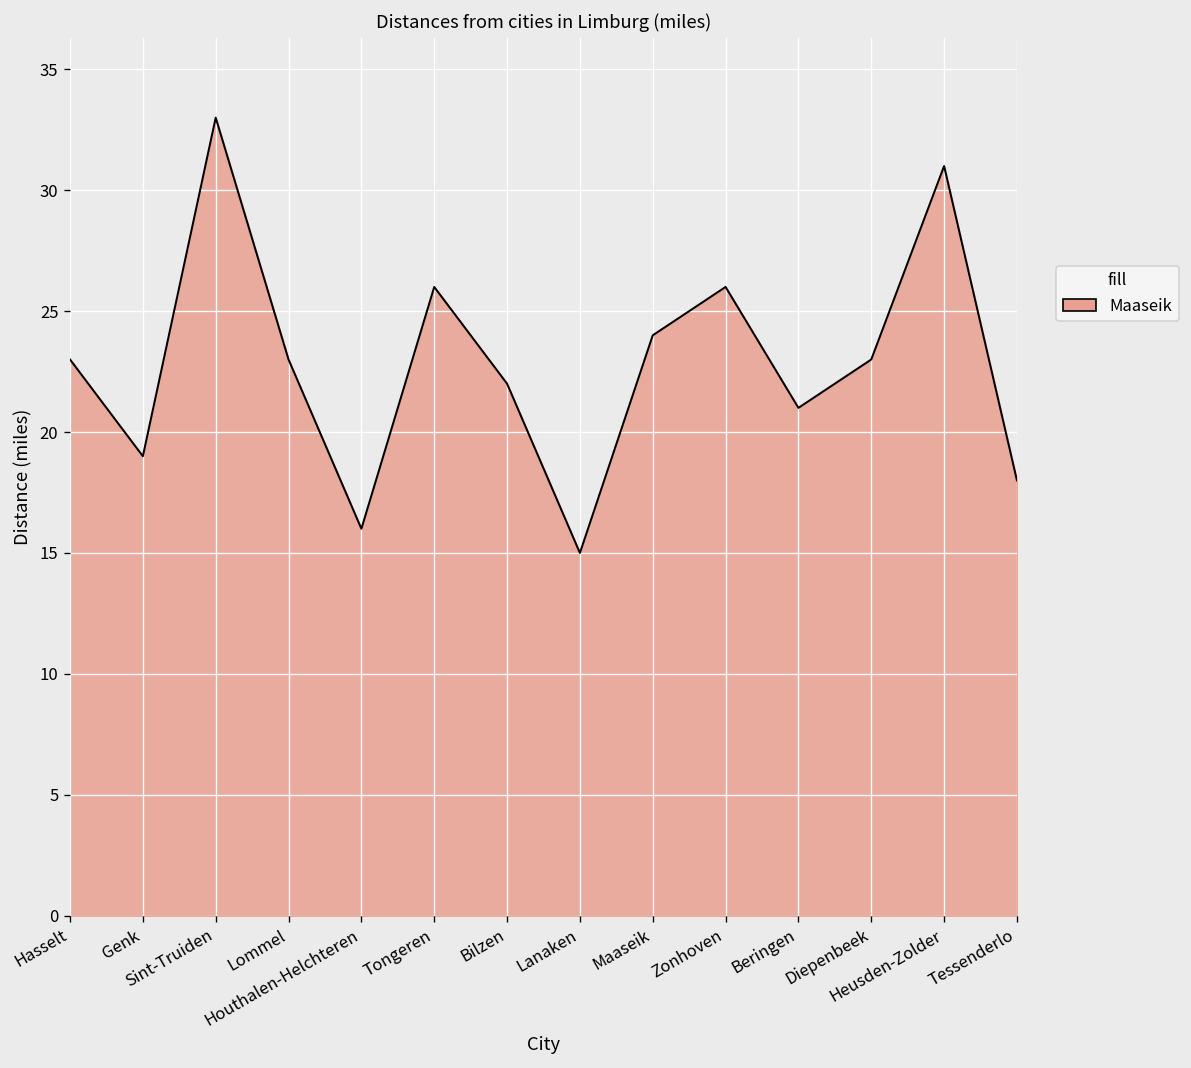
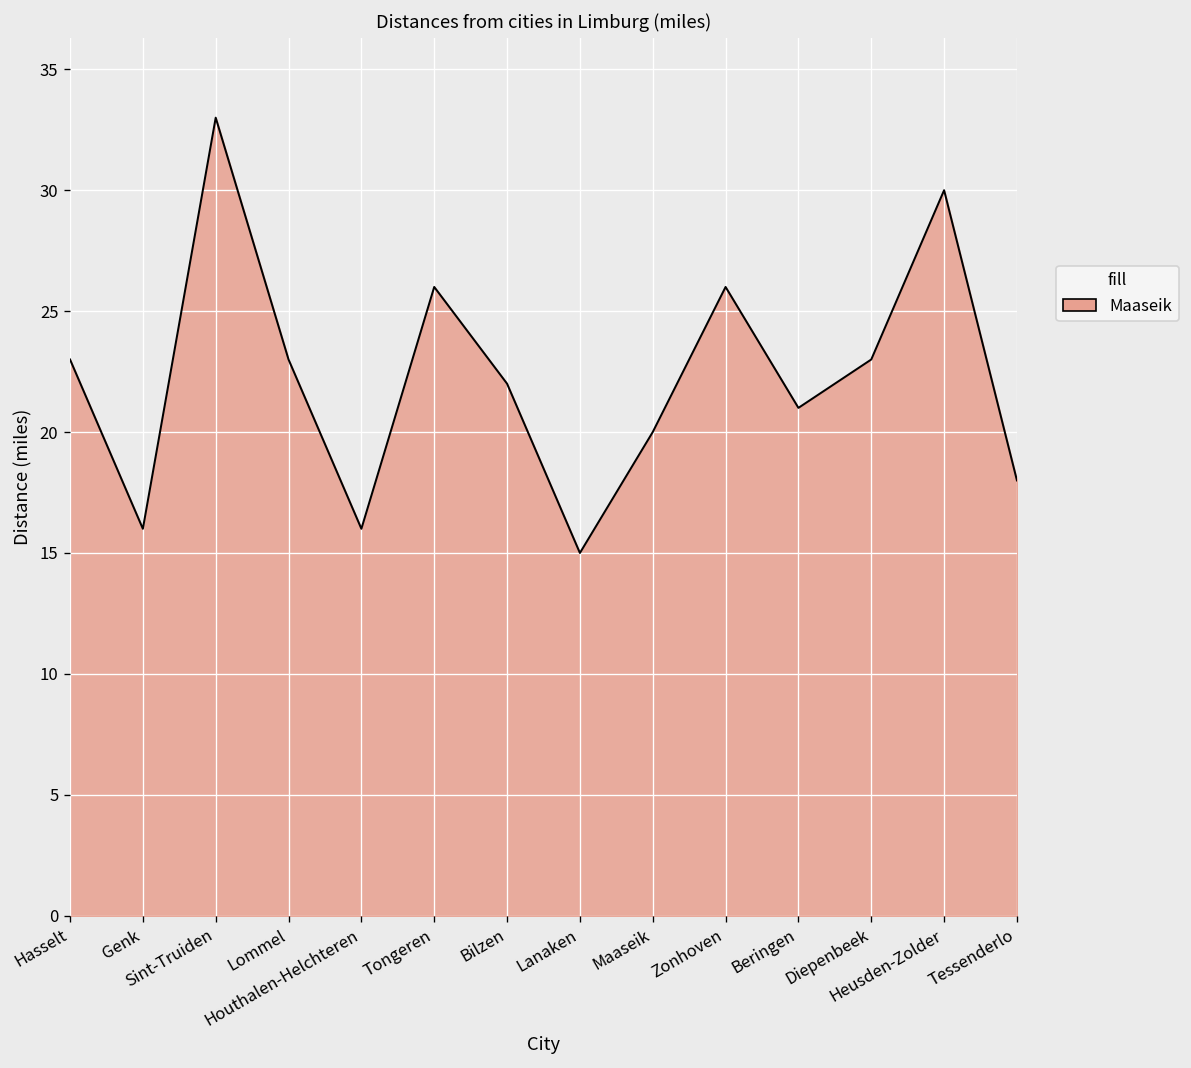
Genk: 19 -> 16
Maaseik: 24 -> 20
Heusden-Zolder: 31 -> 30
